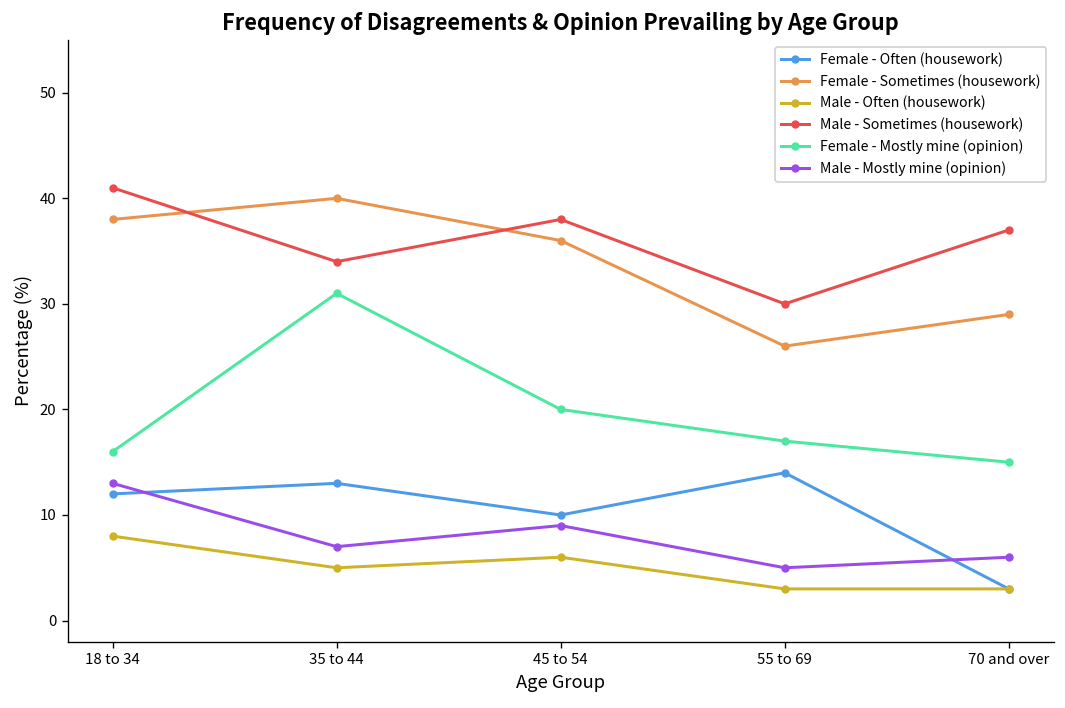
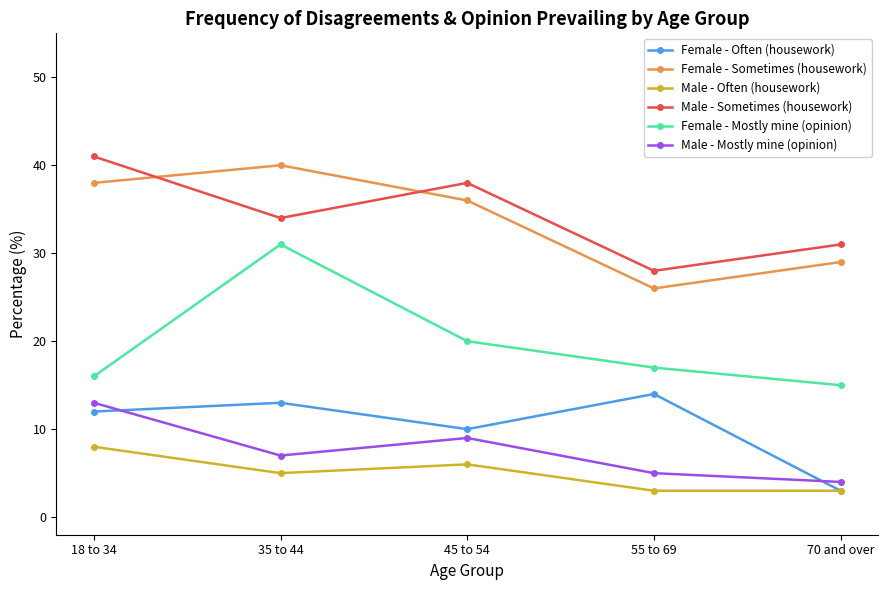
Male - Sometimes (housework), 55 to 69: 30 -> 28
Male - Sometimes (housework), 70 and over: 37 -> 31
Male - Mostly mine (opinion), 70 and over: 6 -> 4
